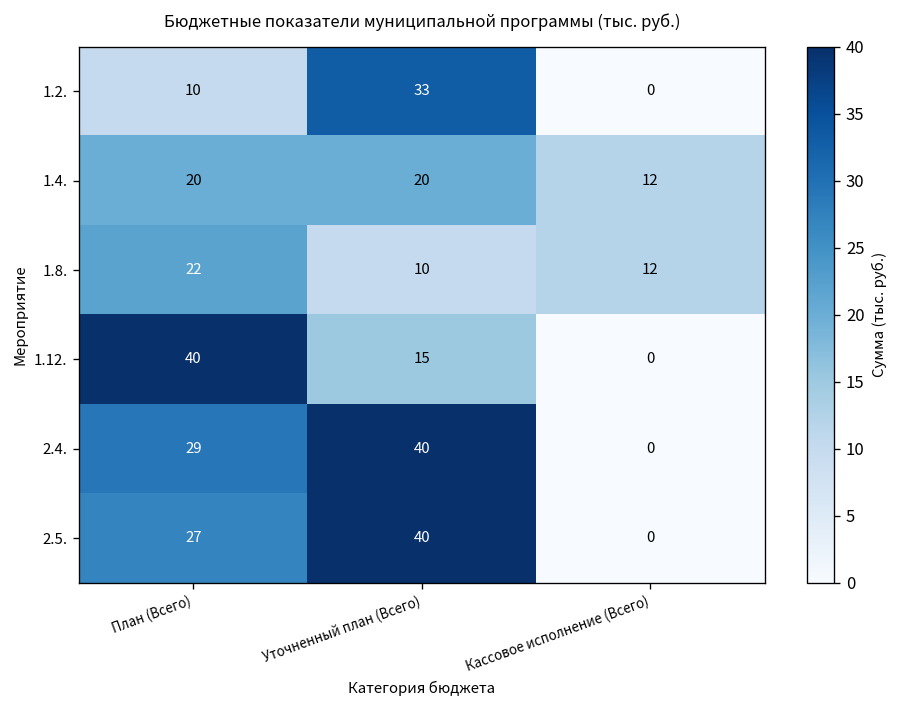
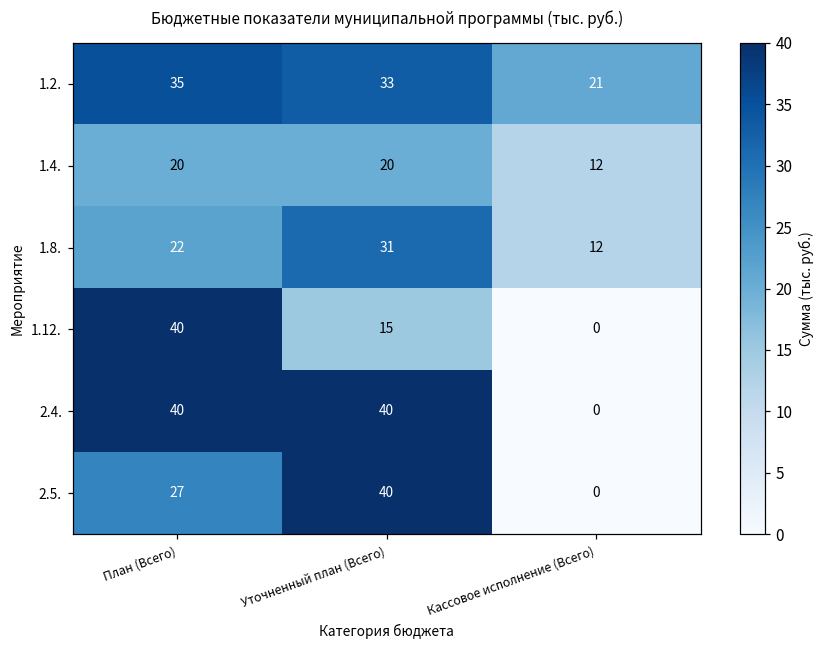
1.2., План (Всего): 10 -> 35
1.2., Кассовое исполнение (Всего): 0 -> 21
1.8., Уточненный план (Всего): 10 -> 31
2.4., План (Всего): 29 -> 40
